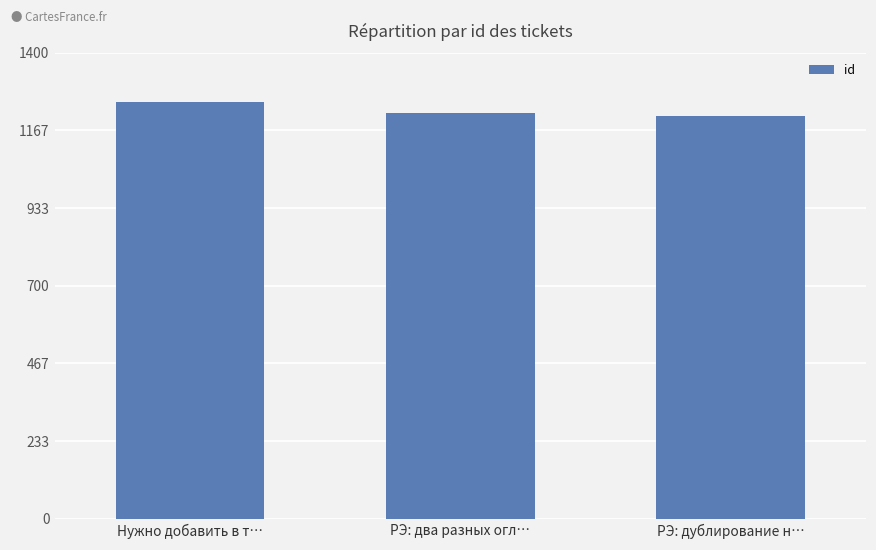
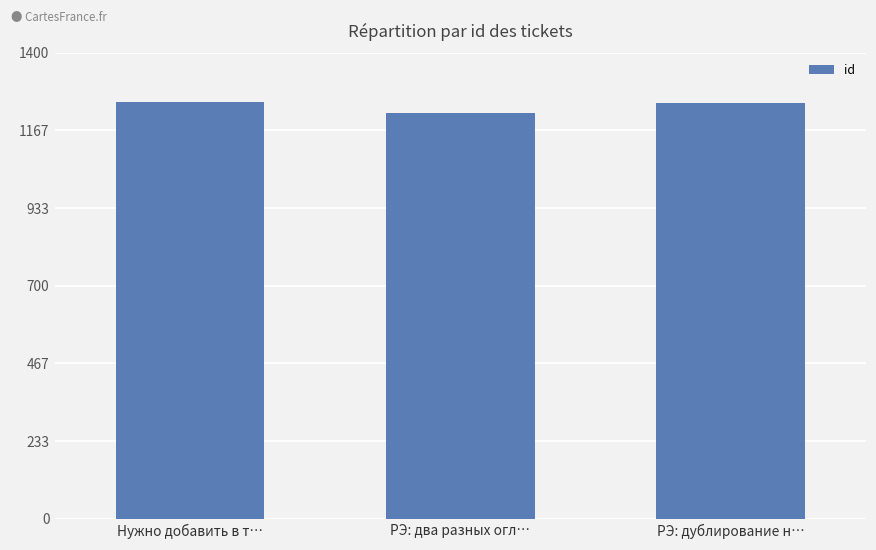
РЭ: дублирование н…: 1210 -> 1250
